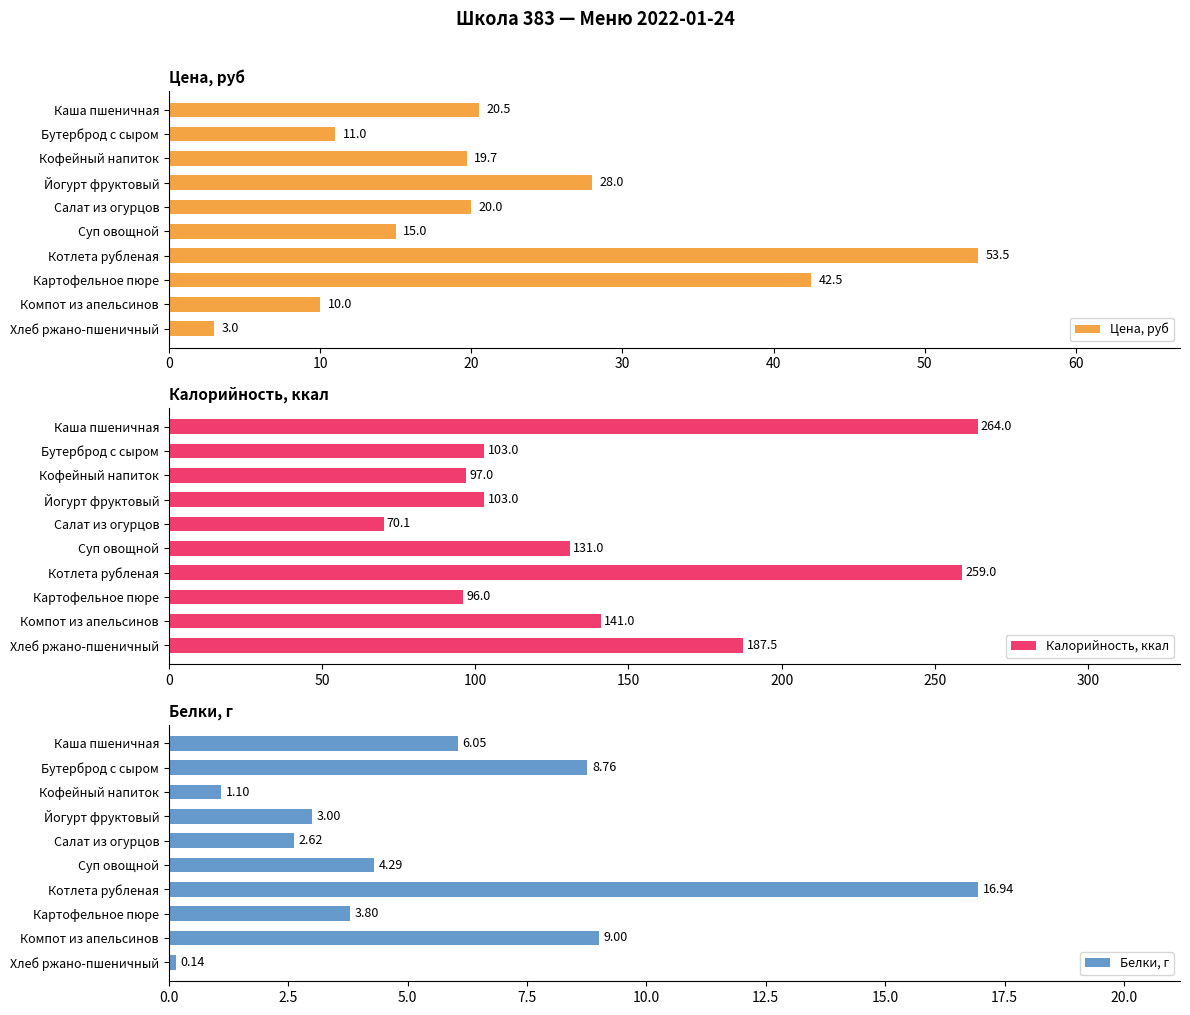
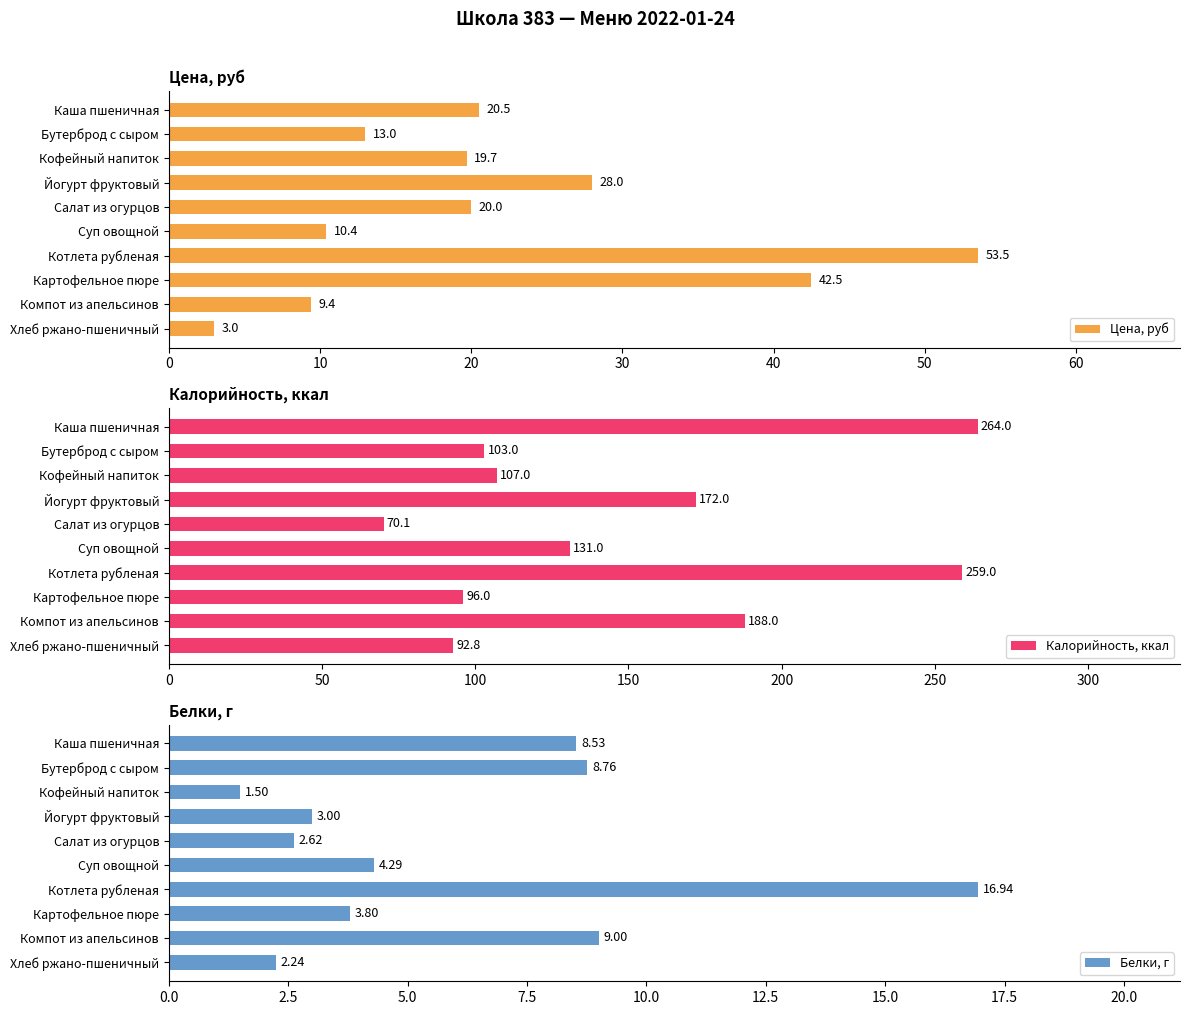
Цена, руб, Бутерброд с сыром: 11.0 -> 13.0
Цена, руб, Суп овощной: 15.0 -> 10.4
Цена, руб, Компот из апельсинов: 10.0 -> 9.4
Калорийность, ккал, Кофейный напиток: 97.0 -> 107.0
Калорийность, ккал, Йогурт фруктовый: 103.0 -> 172.0
Калорийность, ккал, Компот из апельсинов: 141.0 -> 188.0
Калорийность, ккал, Хлеб ржано-пшеничный: 187.5 -> 92.8
Белки, г, Каша пшеничная: 6.05 -> 8.53
Белки, г, Кофейный напиток: 1.10 -> 1.50
Белки, г, Хлеб ржано-пшеничный: 0.14 -> 2.24
